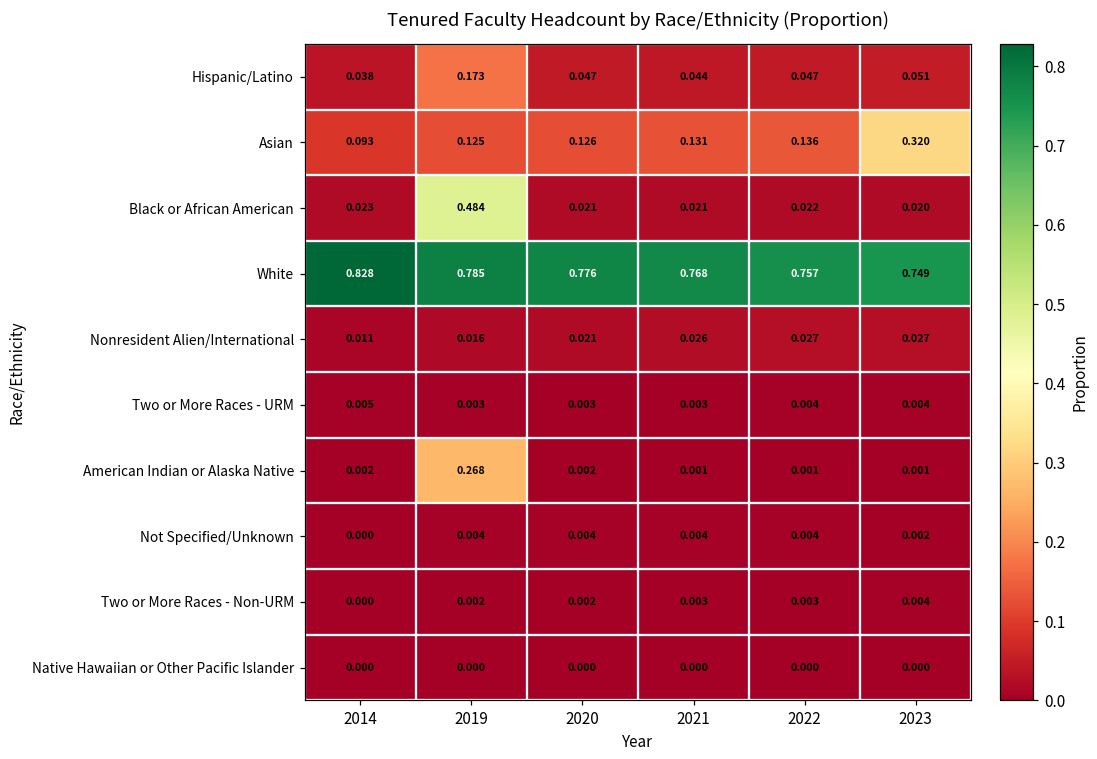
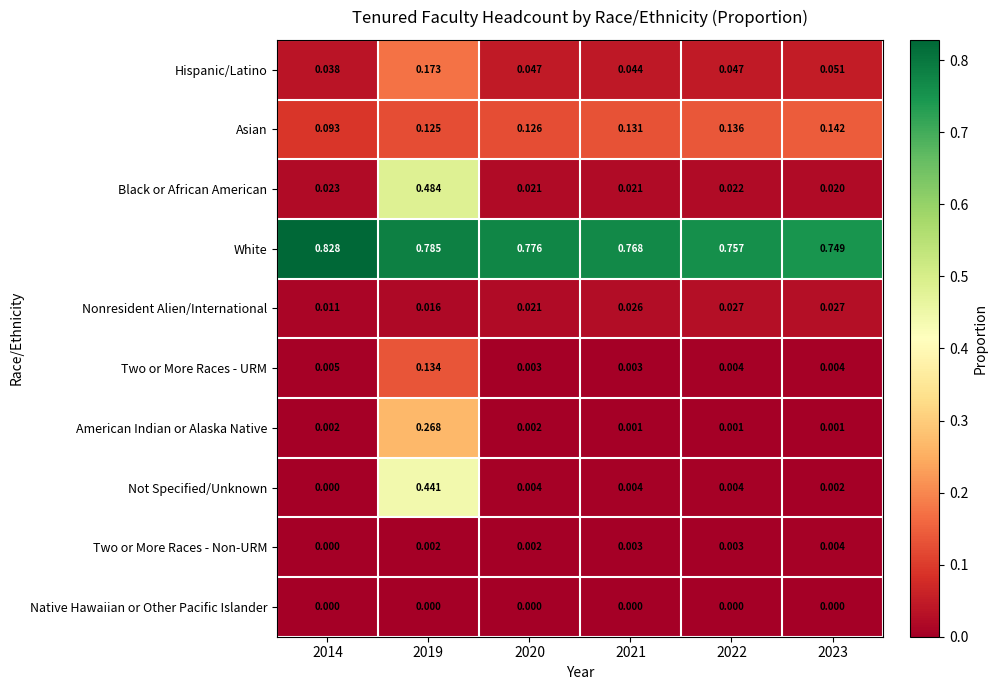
Asian, 2023: 0.320 -> 0.142
Two or More Races - URM, 2019: 0.003 -> 0.134
Not Specified/Unknown, 2019: 0.004 -> 0.441
